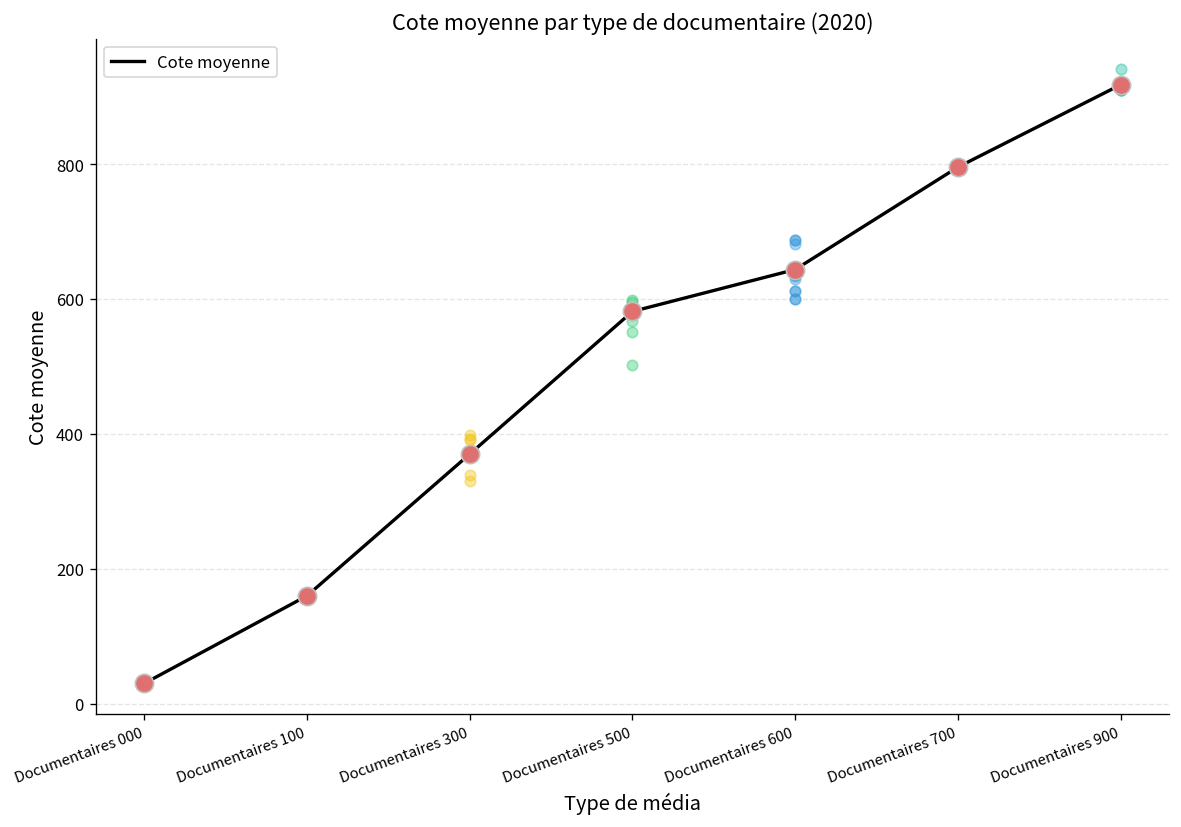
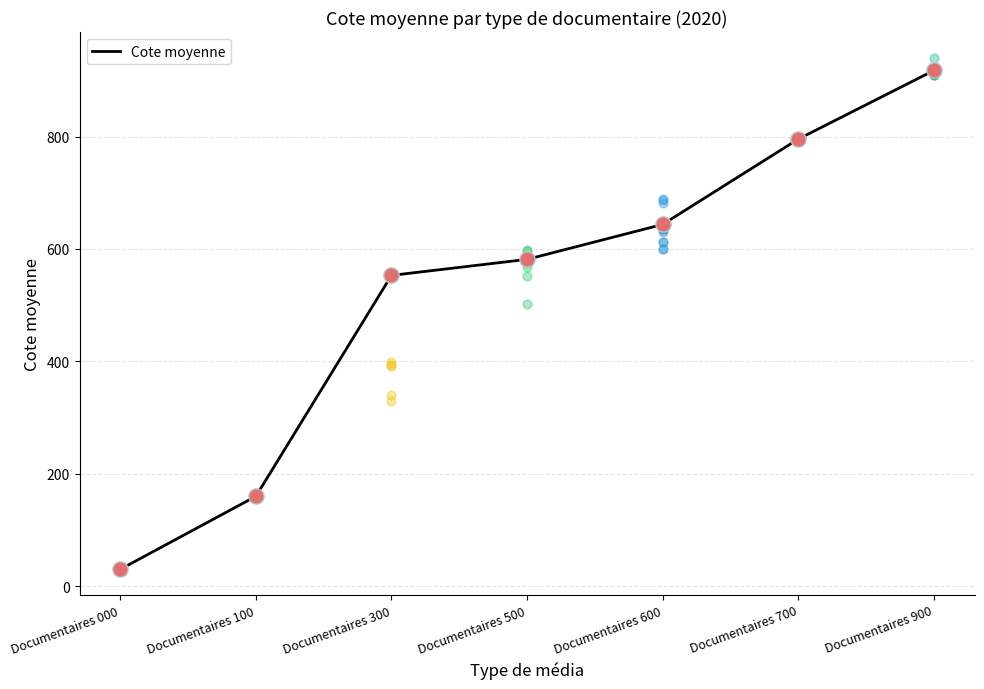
Cote moyenne, Documentaires 300: 370 -> 550
